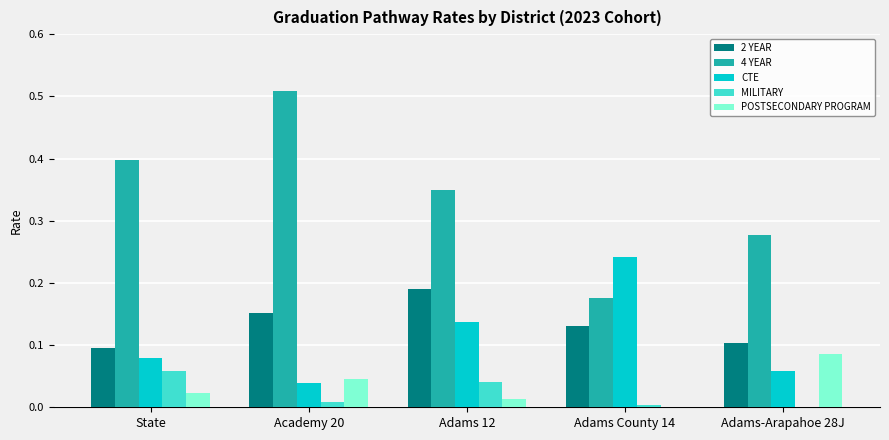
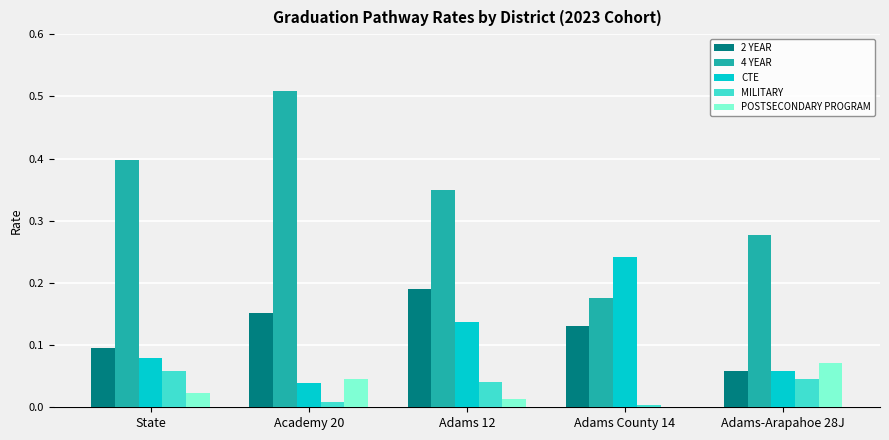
2 YEAR, Adams-Arapahoe 28J: 0.10 -> 0.06
MILITARY, Adams-Arapahoe 28J: 0.00 -> 0.05
POSTSECONDARY PROGRAM, Adams-Arapahoe 28J: 0.09 -> 0.07
